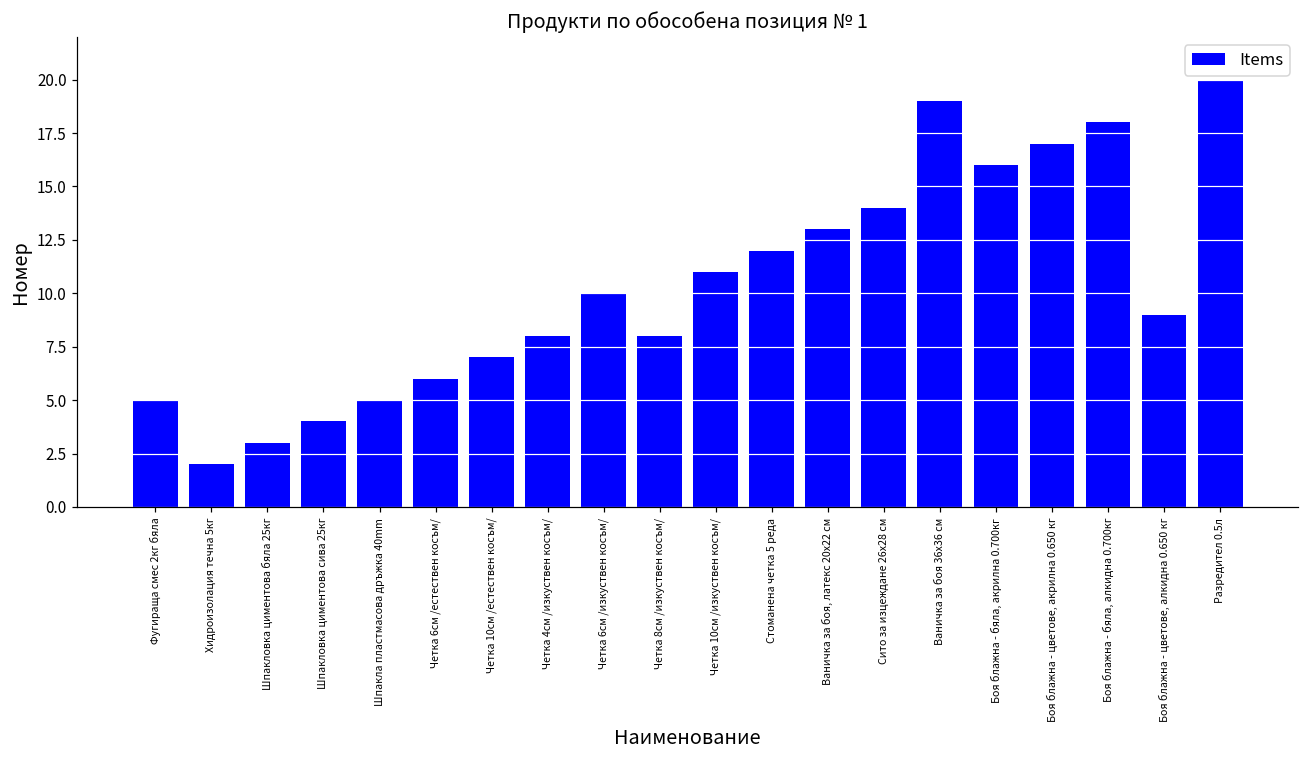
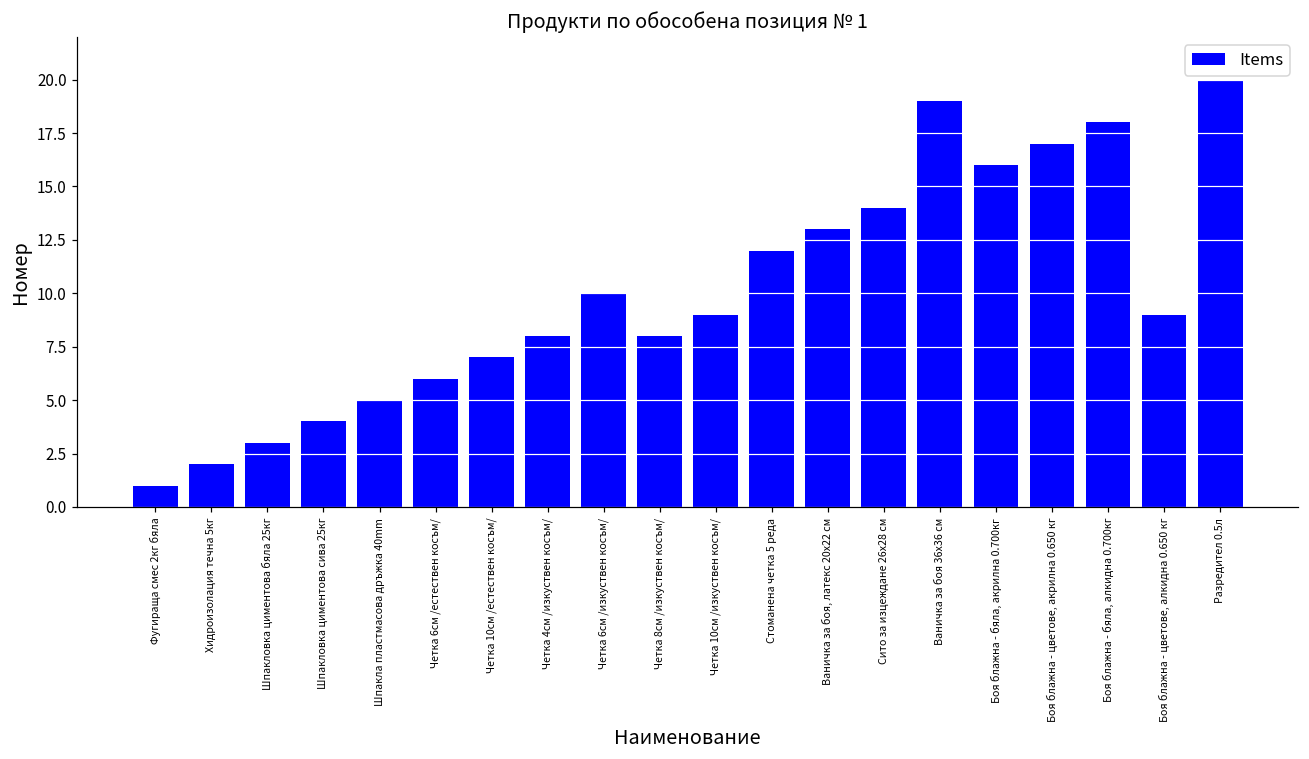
Фугираща смес 2кг бяла: 5 -> 1
Четка 10см /изкуствен косъм/: 11 -> 9
